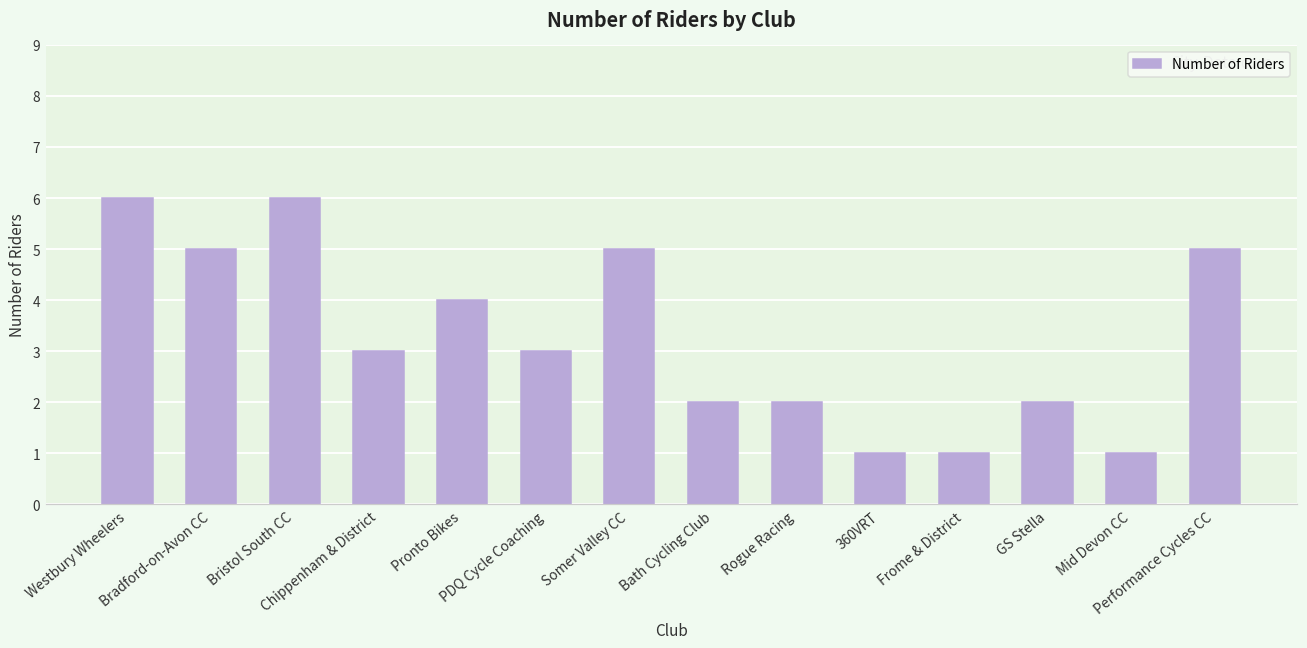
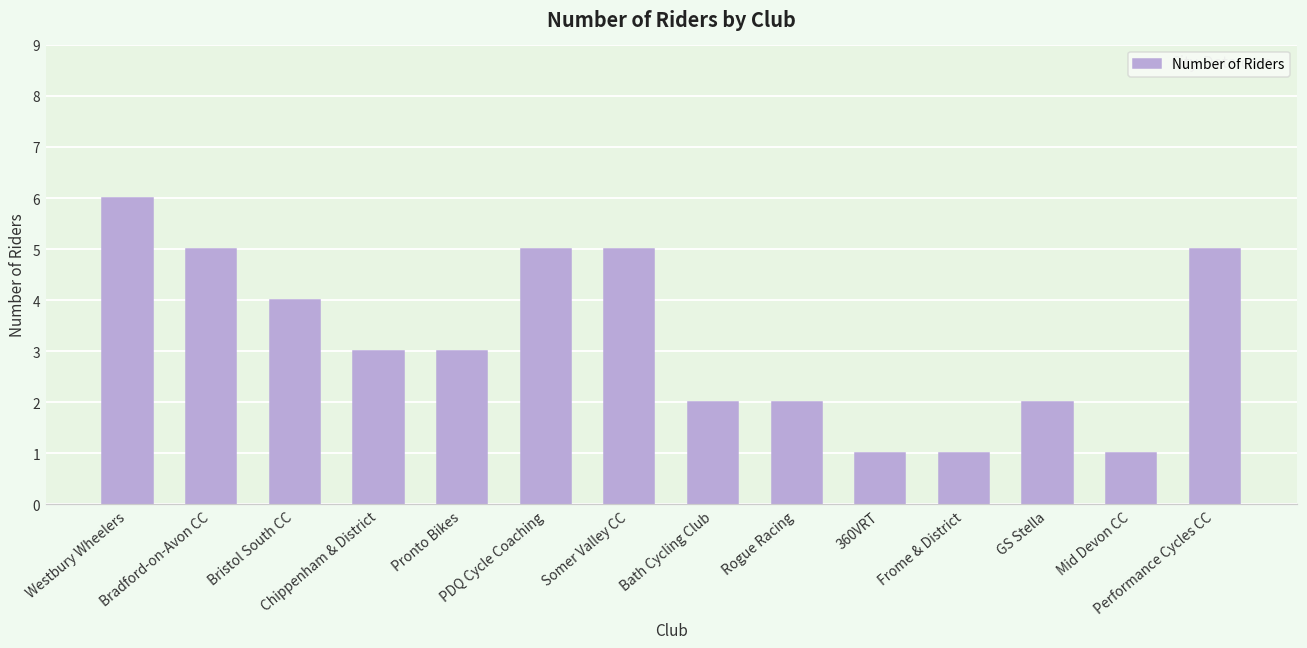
Bristol South CC: 6 -> 4
Pronto Bikes: 4 -> 3
PDQ Cycle Coaching: 3 -> 5
